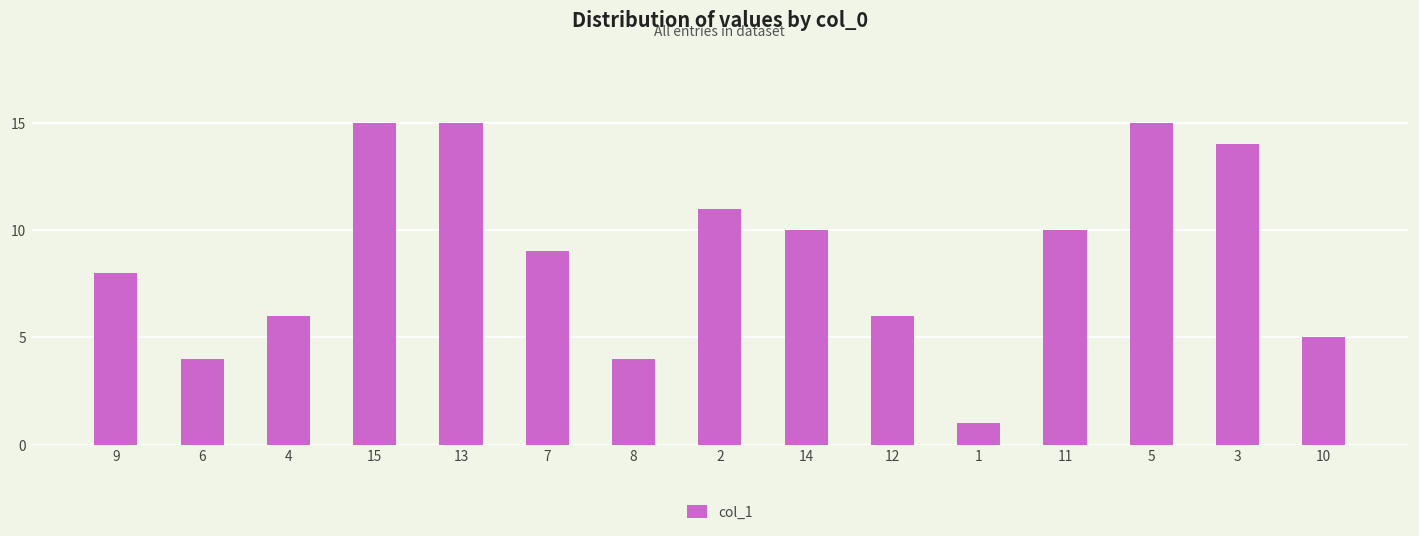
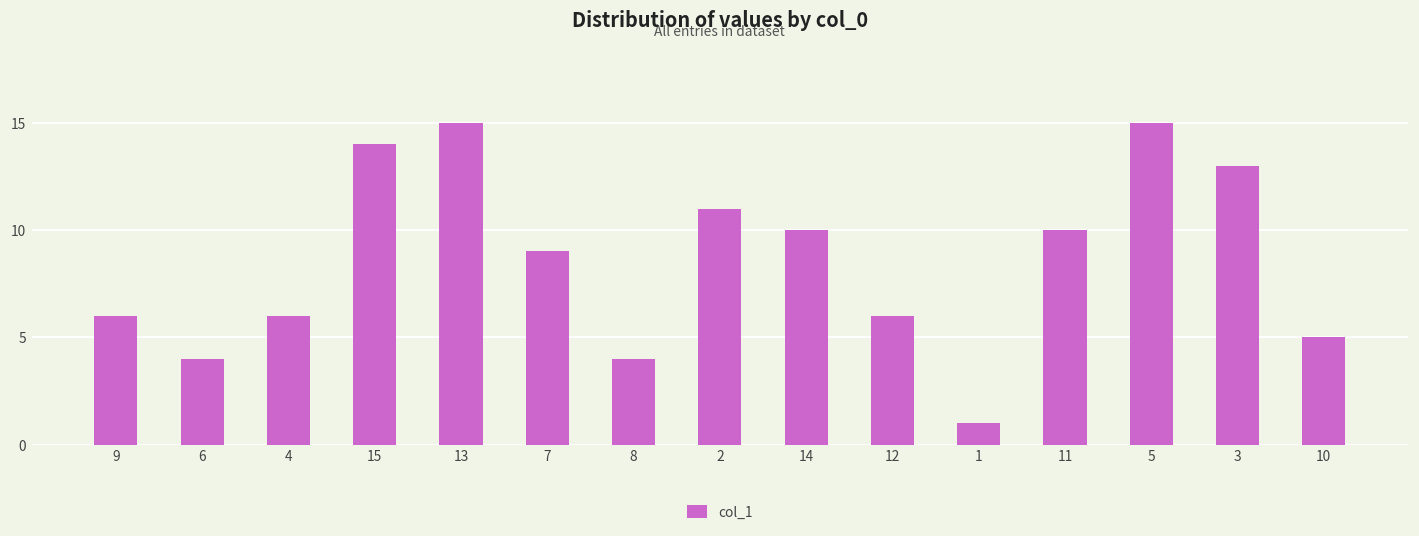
9: 8 -> 6
15: 15 -> 14
3: 14 -> 13
